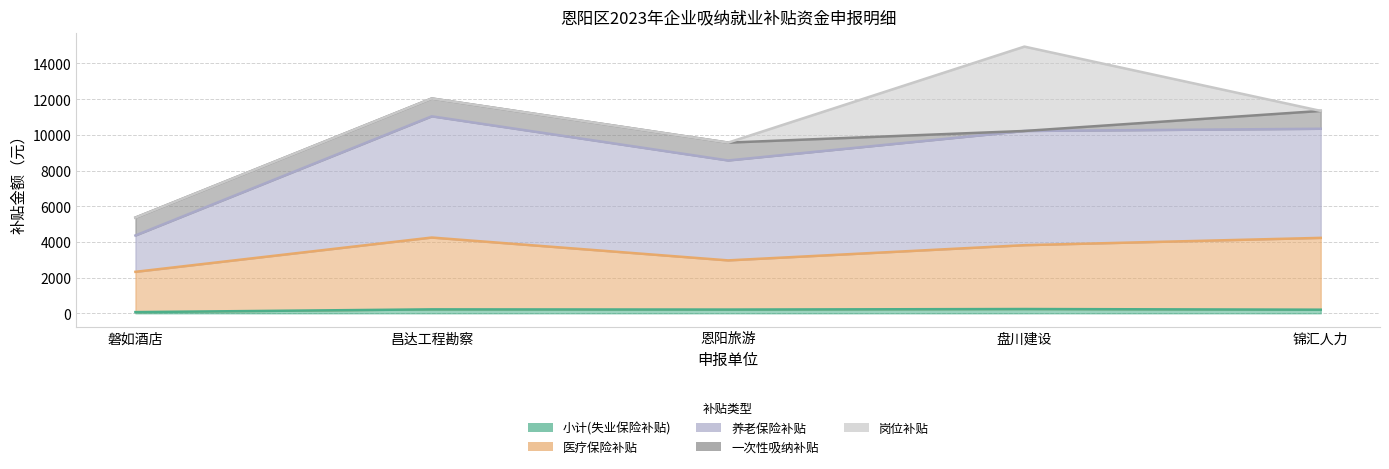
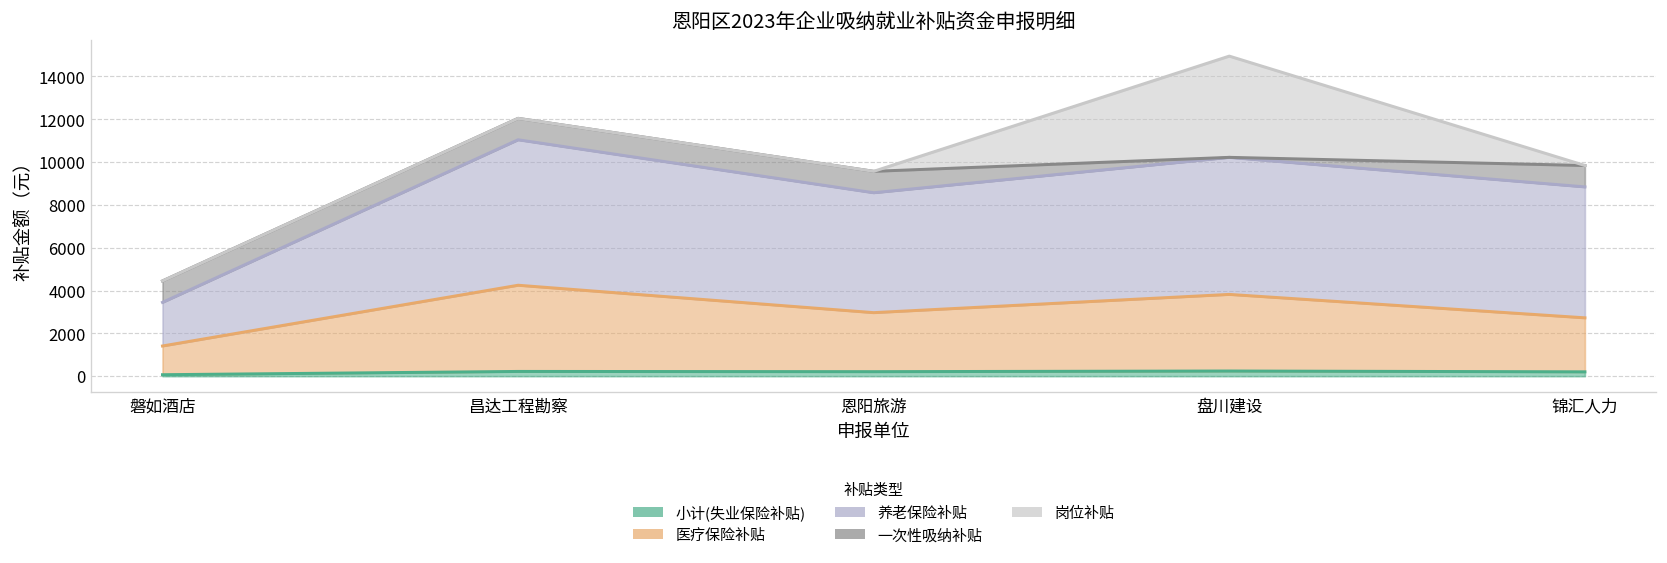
医疗保险补贴, 磐如酒店: 2300 -> 1300
医疗保险补贴, 锦汇人力: 4000 -> 2500
